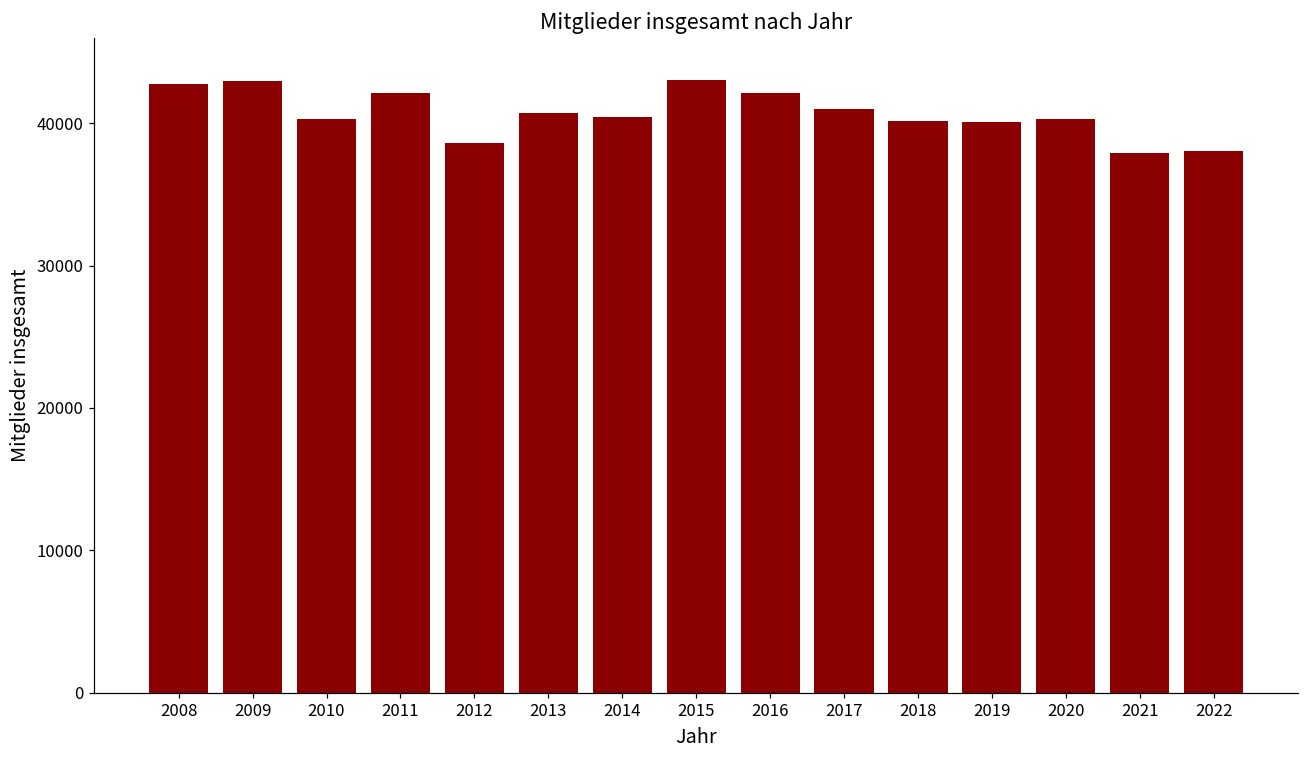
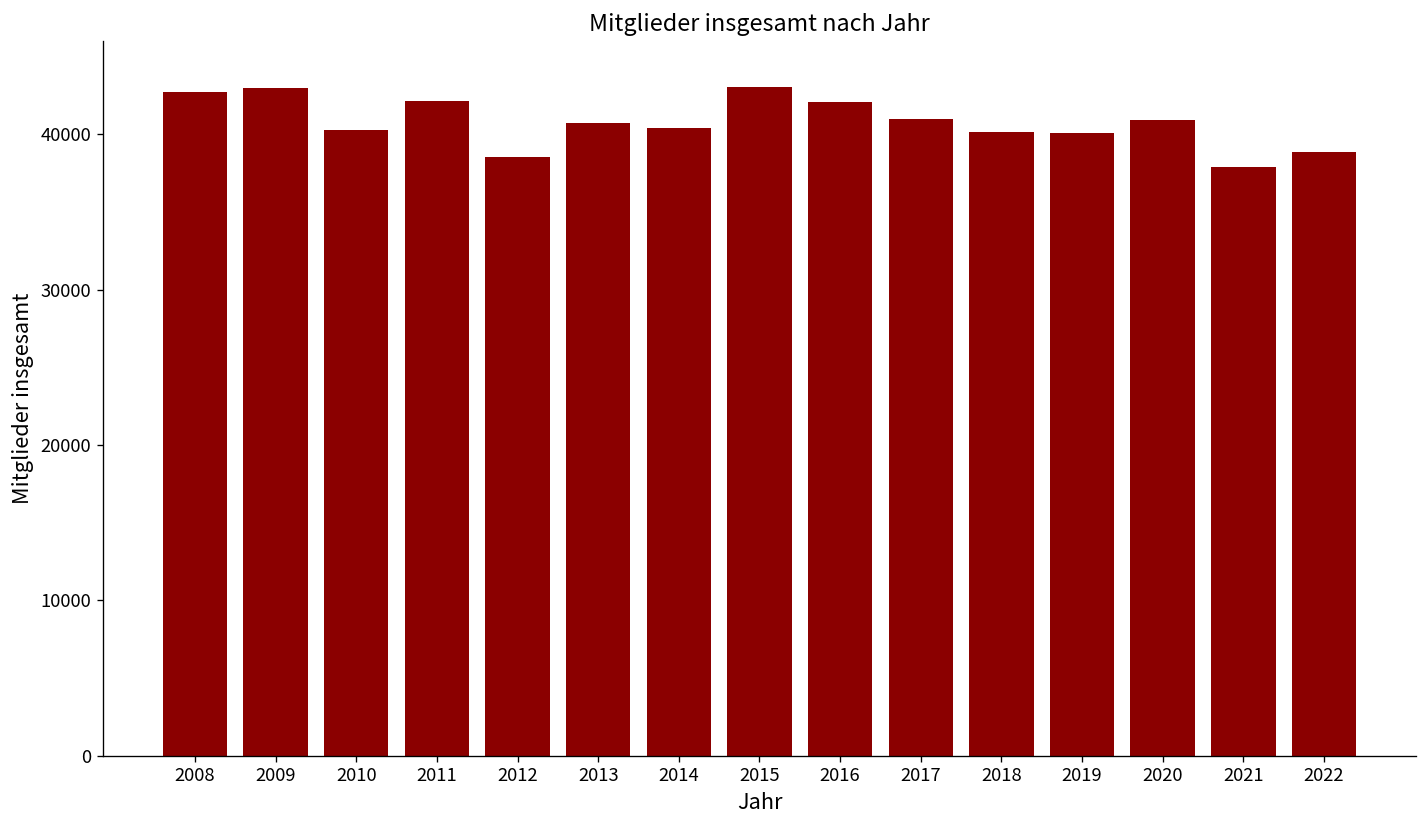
2020: 40300 -> 40900
2022: 38000 -> 38800
